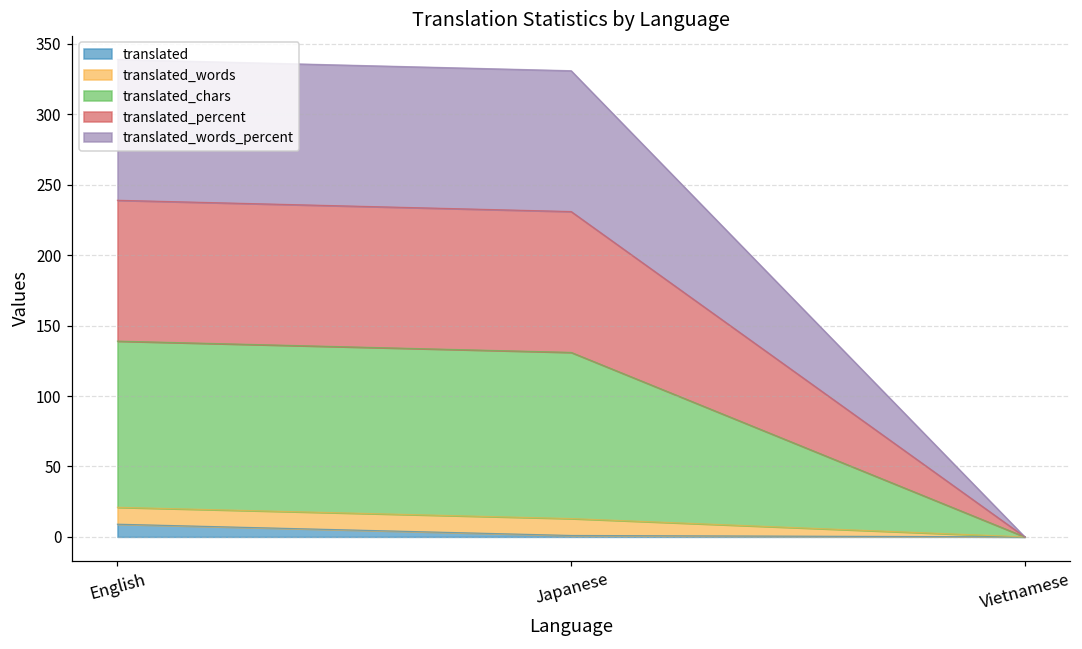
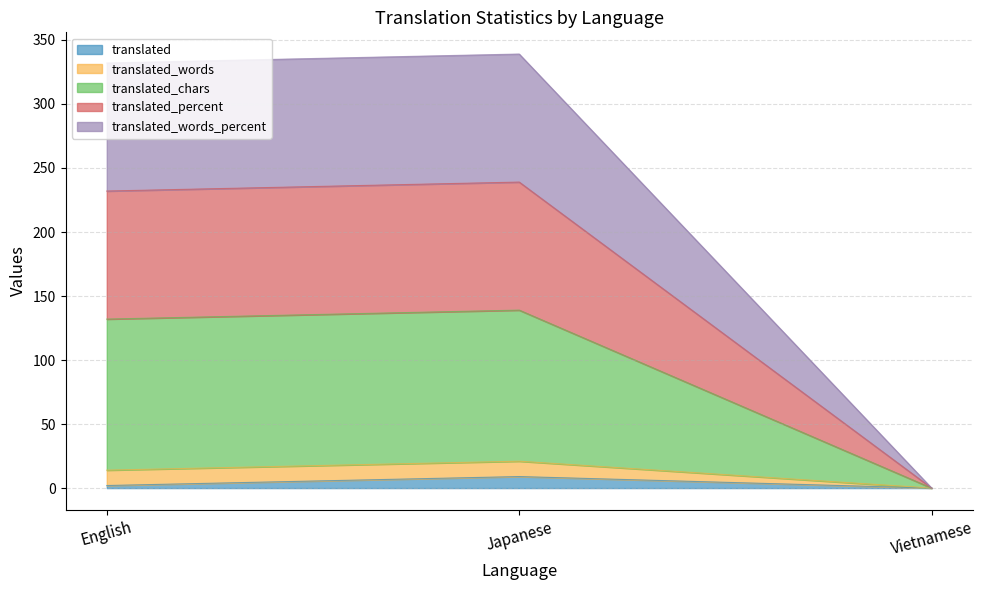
translated, English: 9 -> 2
translated, Japanese: 1 -> 9
